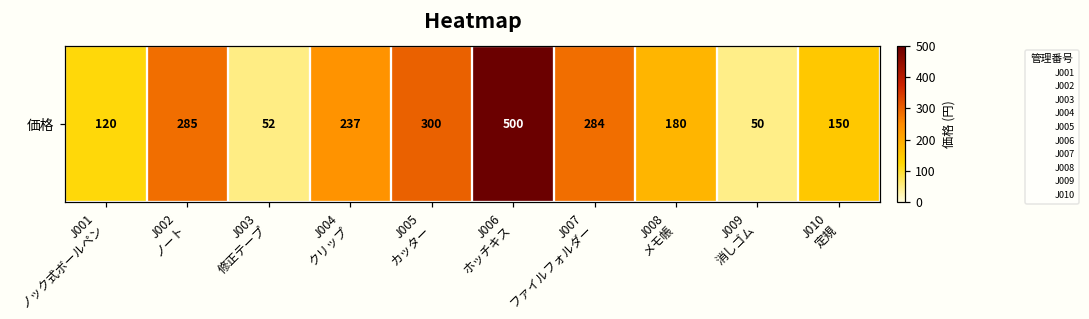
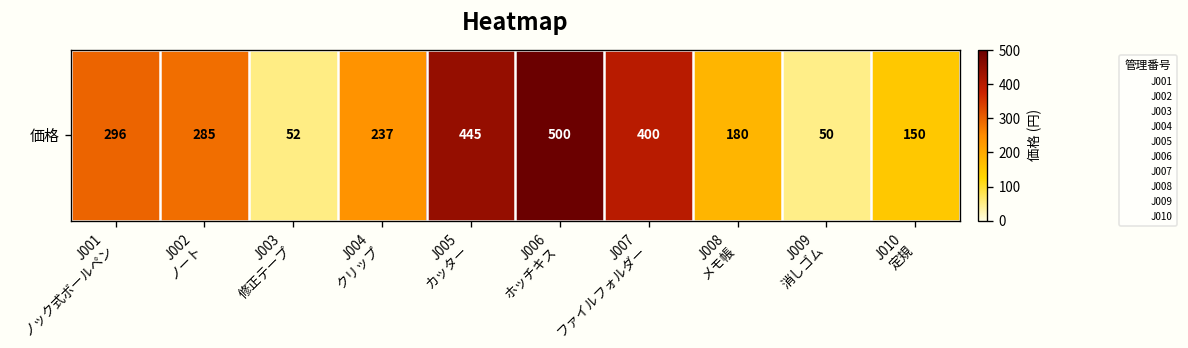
価格, J001 ノック式ボールペン: 120 -> 296
価格, J005 カッター: 300 -> 445
価格, J007 ファイルフォルダー: 284 -> 400
